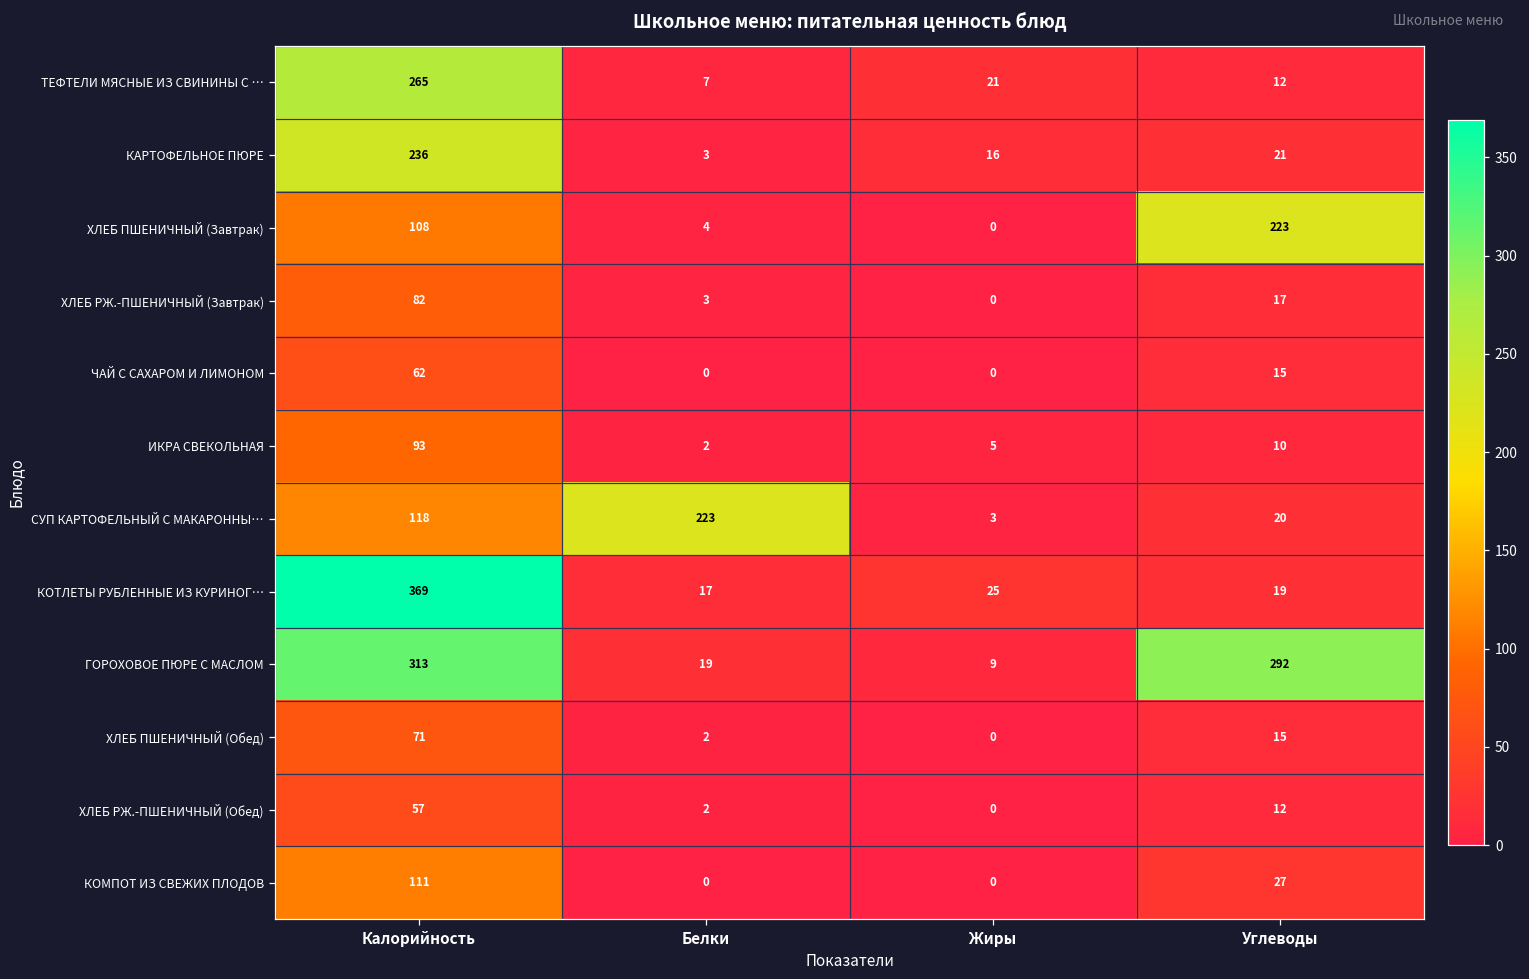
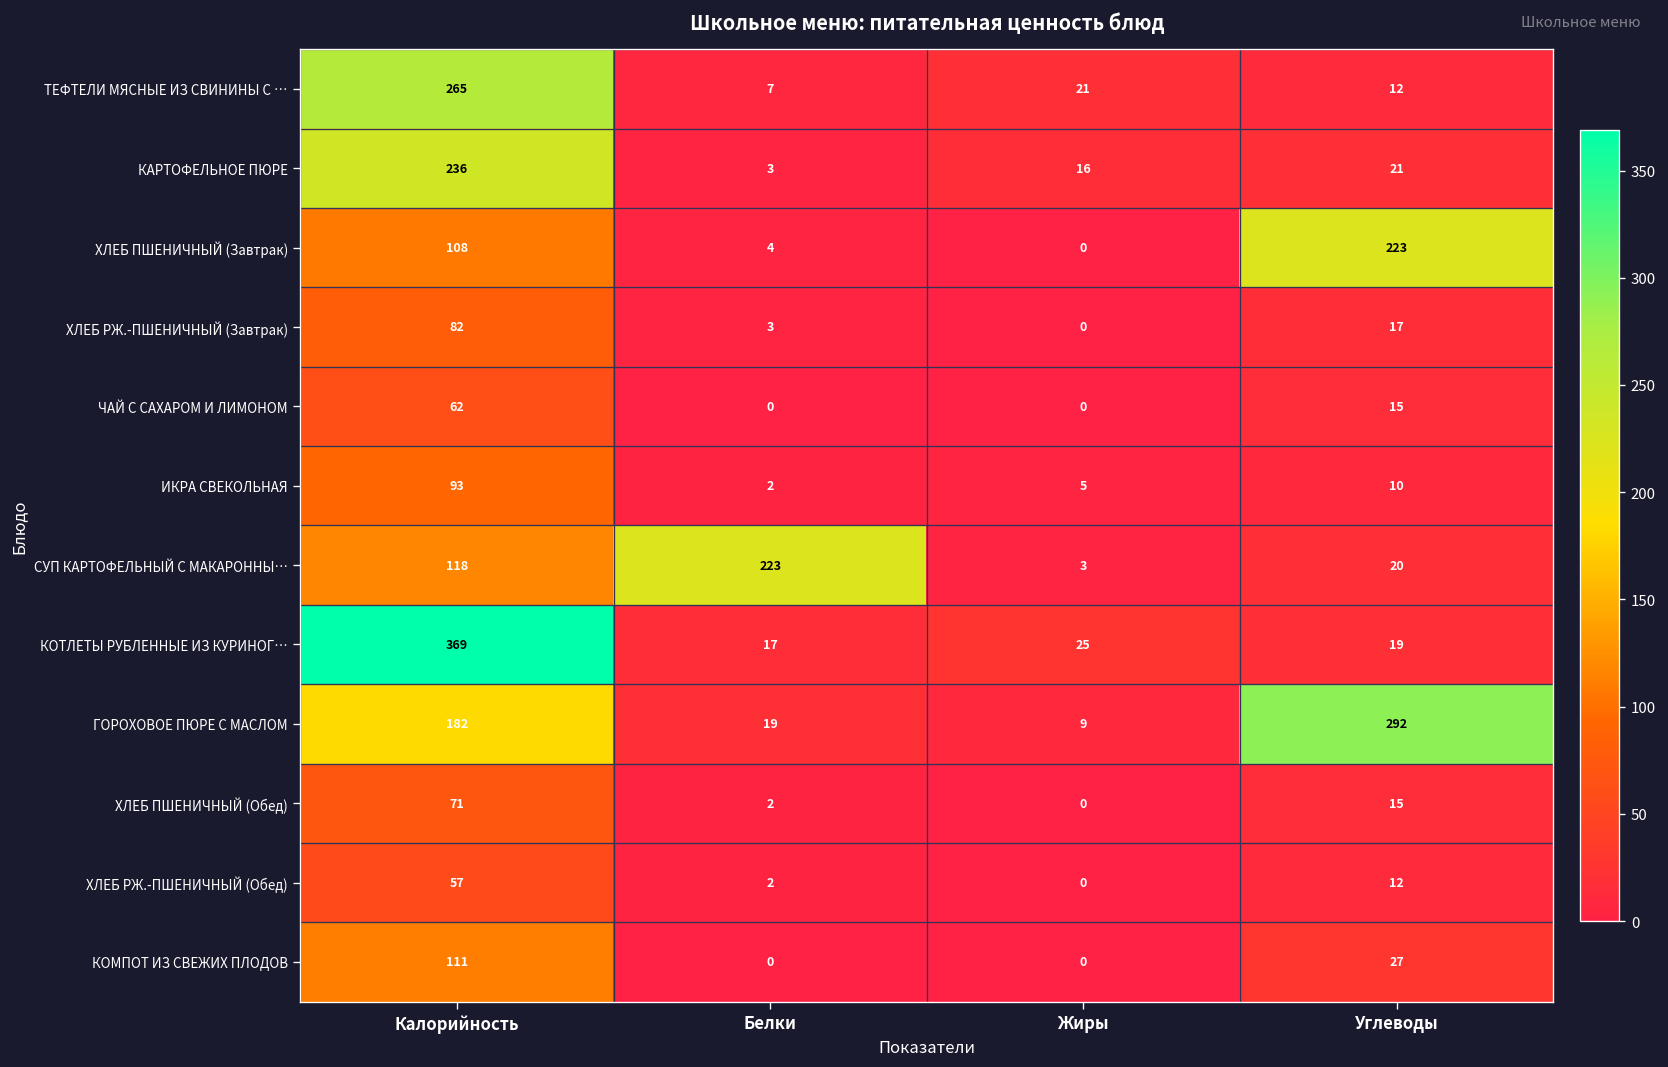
ГОРОХОВОЕ ПЮРЕ С МАСЛОМ, Калорийность: 313 -> 182
